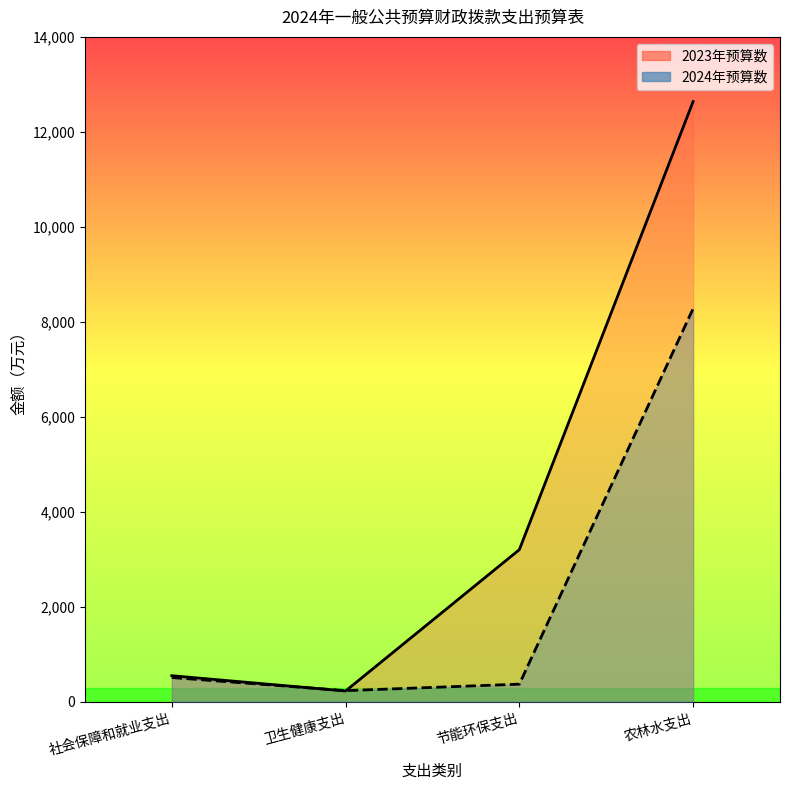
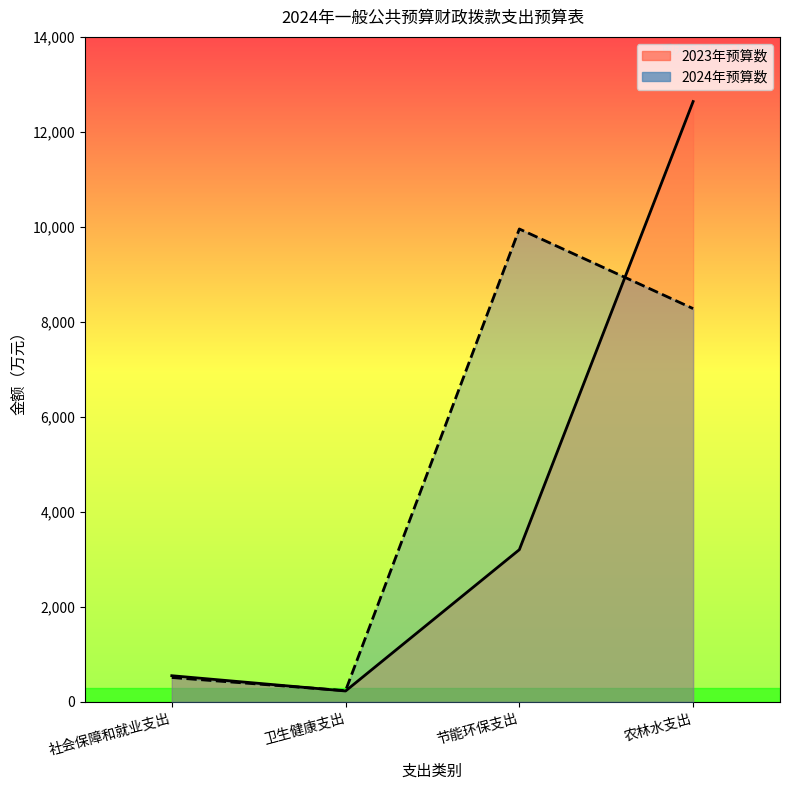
2024年预算数, 节能环保支出: 400 -> 10,000
